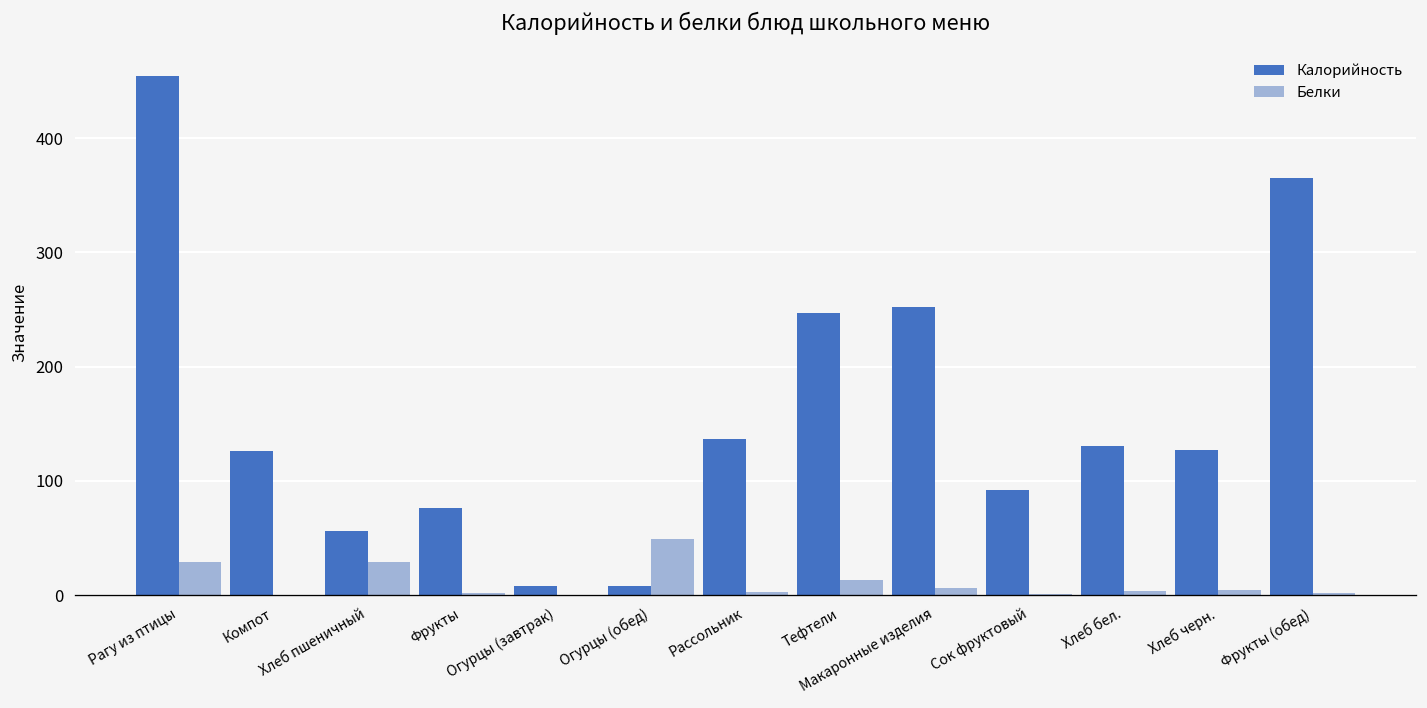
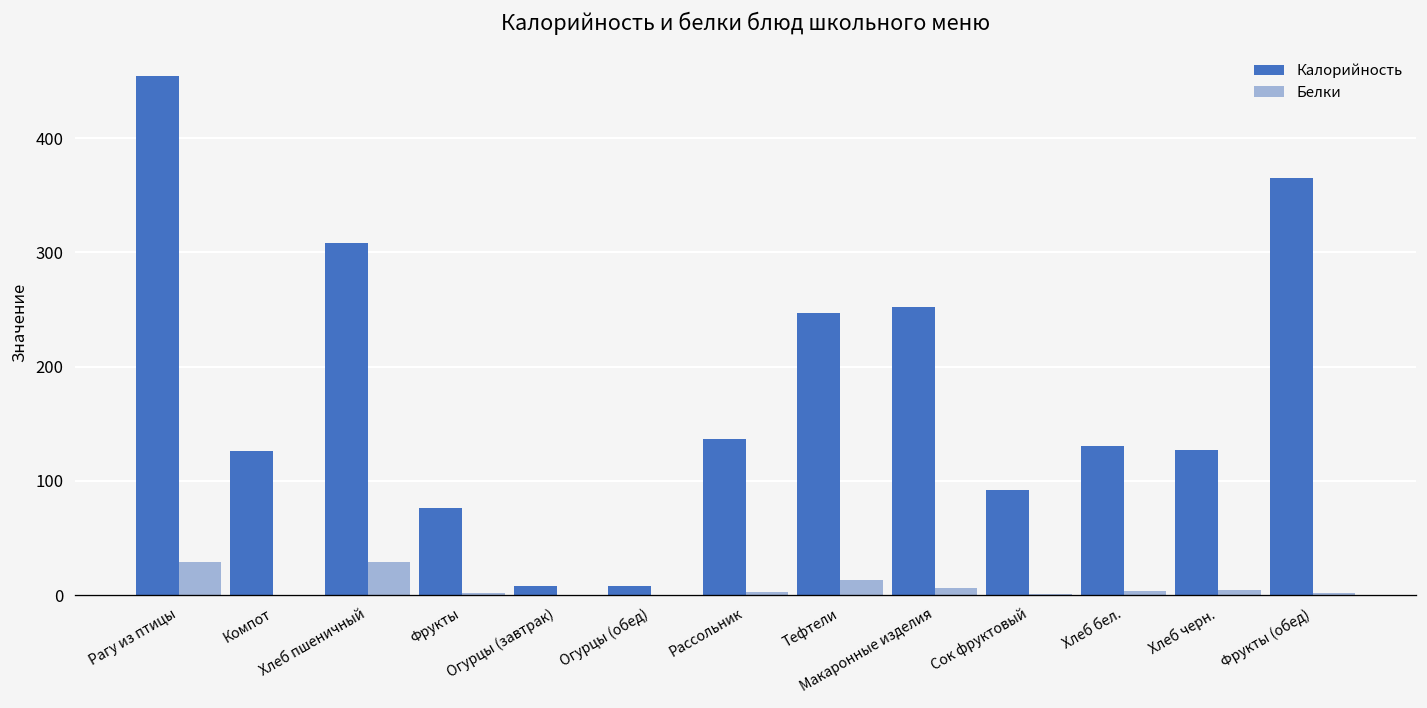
Калорийность, Хлеб пшеничный: 60 -> 310
Белки, Огурцы (обед): 50 -> 0
